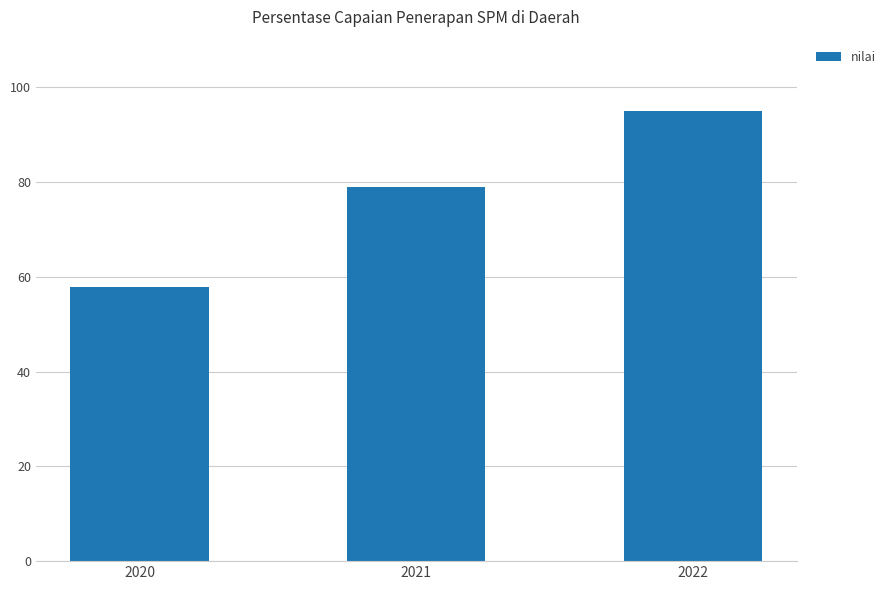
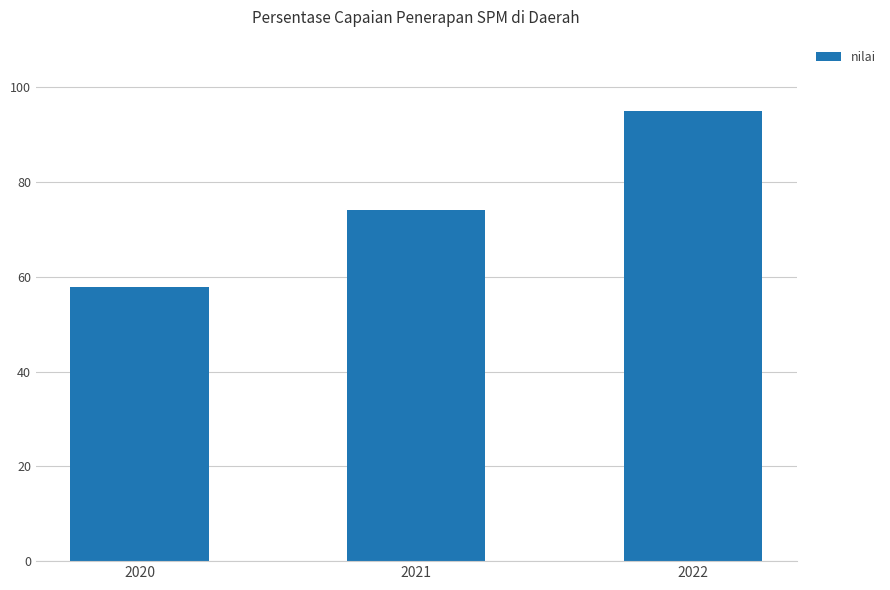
2021: 79 -> 74
